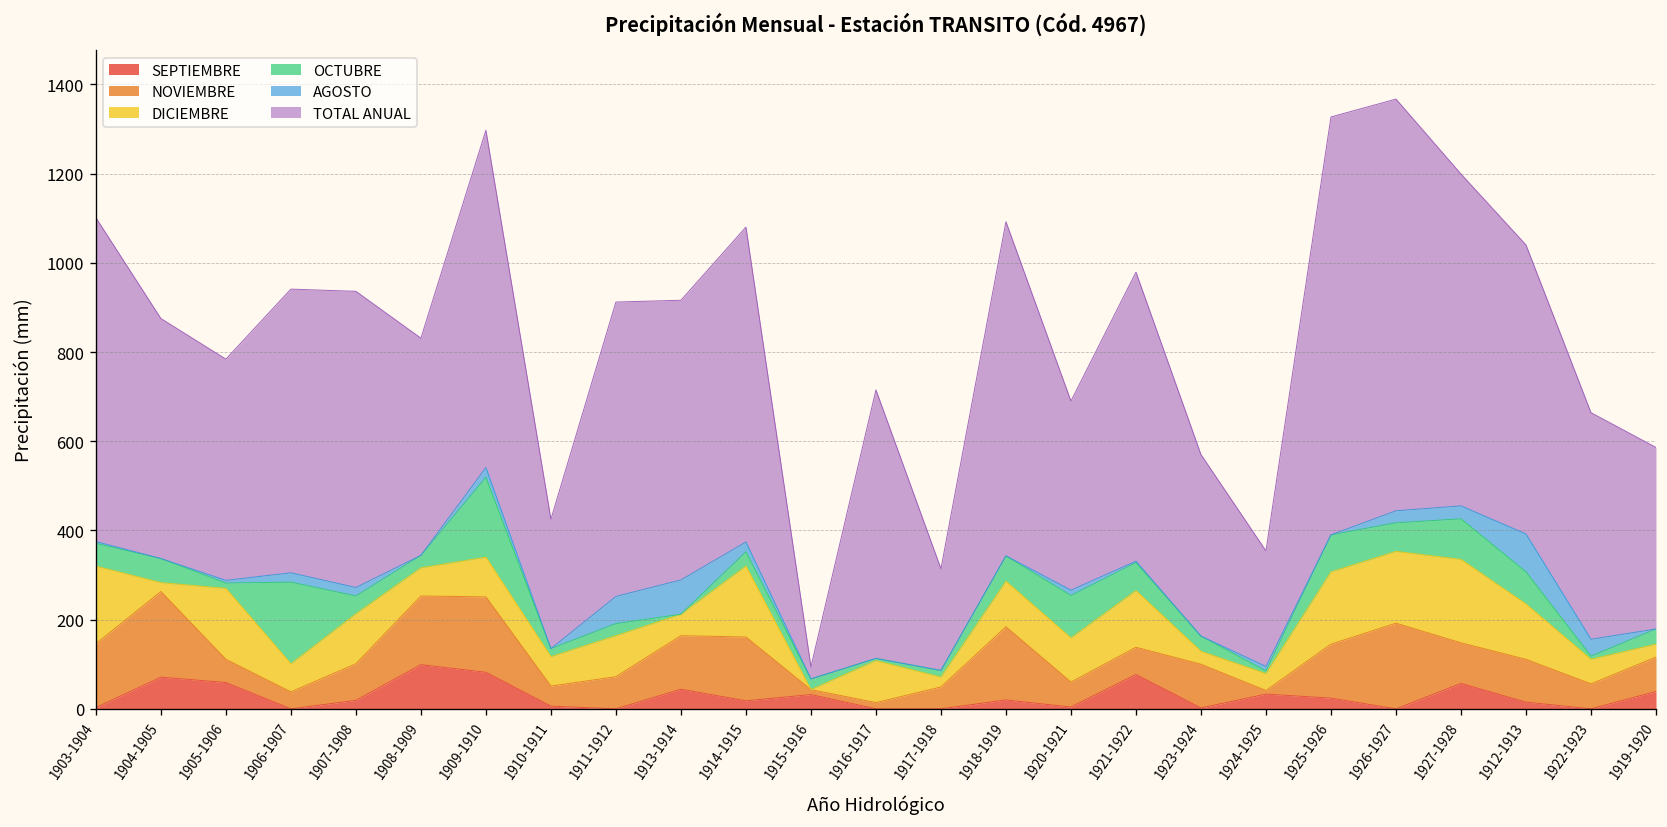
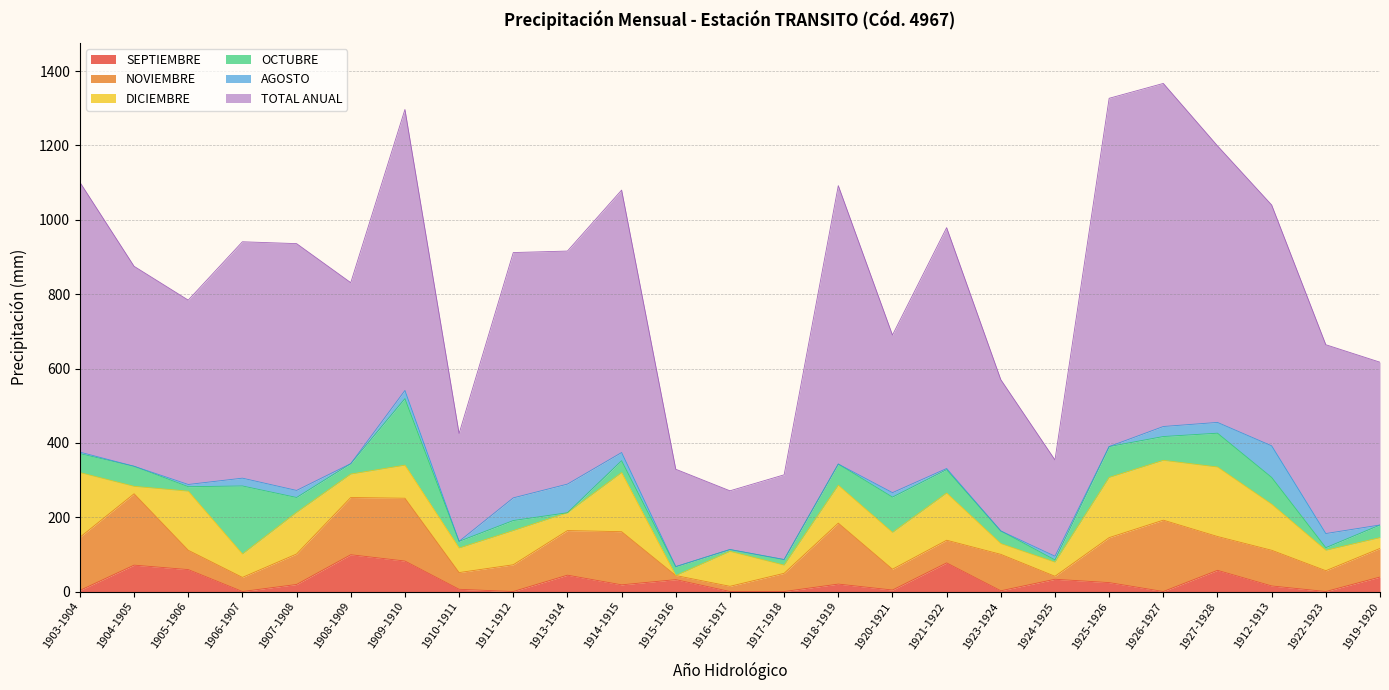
TOTAL ANUAL, 1915-1916: 30 -> 260
TOTAL ANUAL, 1916-1917: 600 -> 160
TOTAL ANUAL, 1919-1920: 410 -> 440
